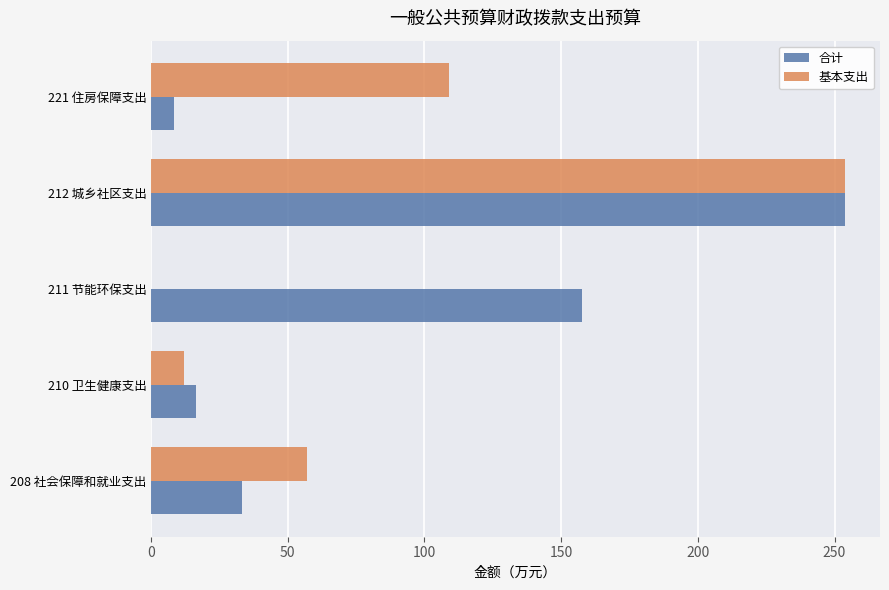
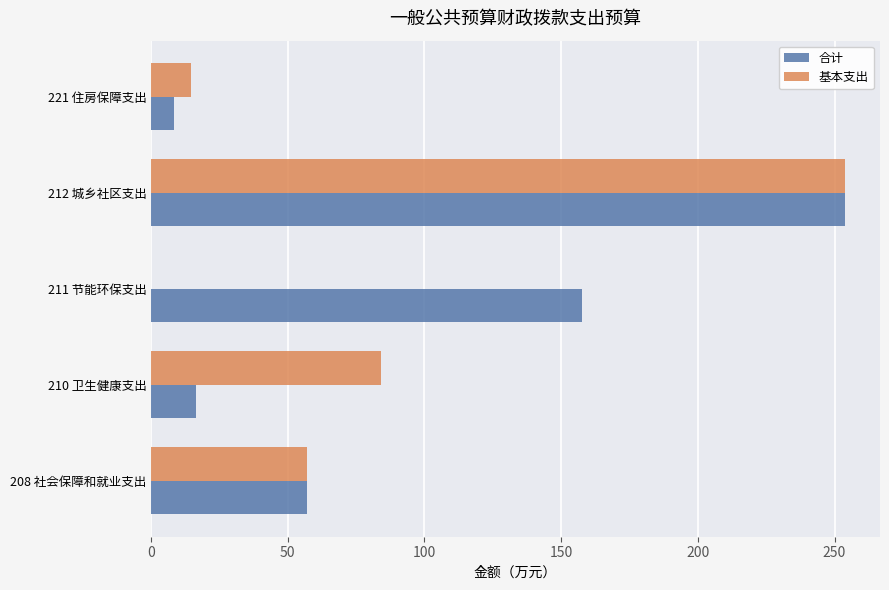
基本支出, 221 住房保障支出: 109 -> 15
基本支出, 210 卫生健康支出: 12 -> 84
合计, 208 社会保障和就业支出: 33 -> 57
